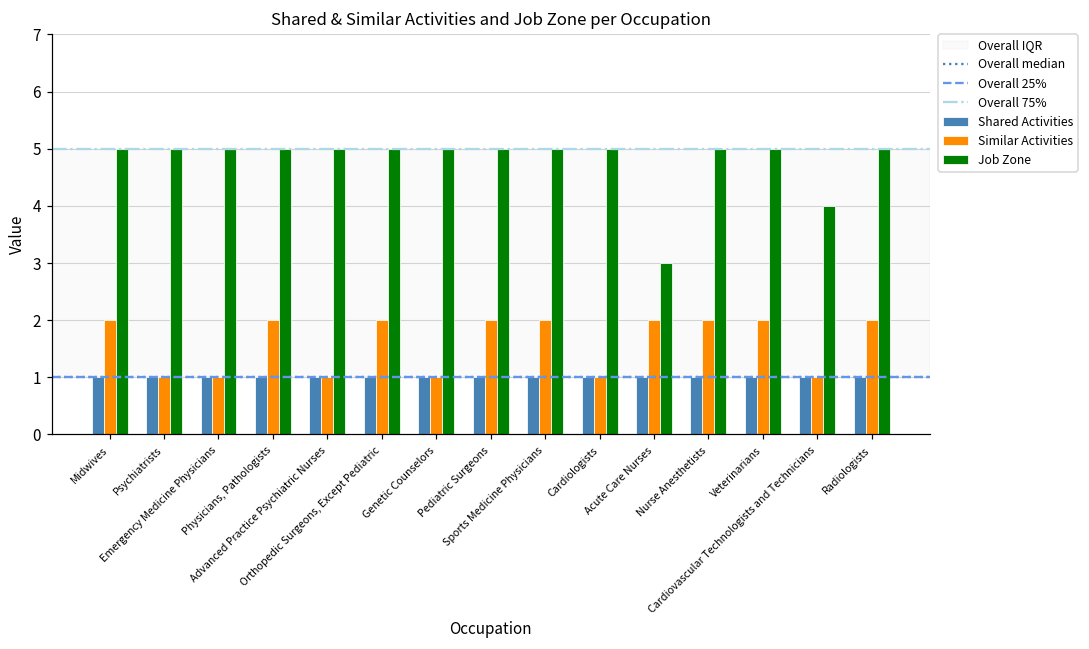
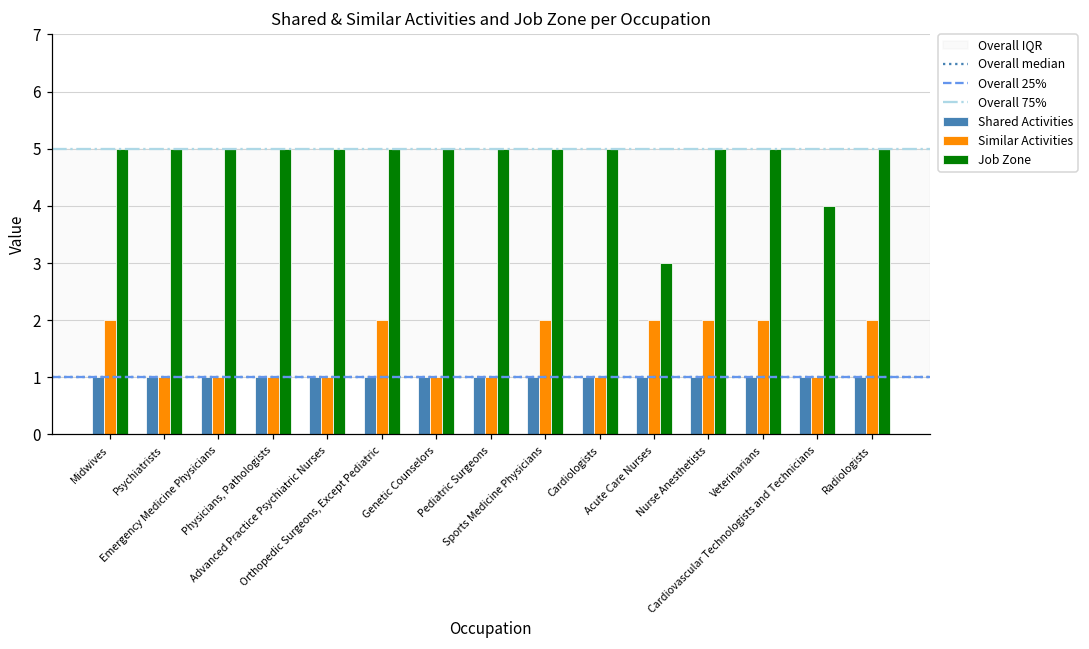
Similar Activities, Physicians, Pathologists: 2 -> 1
Similar Activities, Pediatric Surgeons: 2 -> 1
